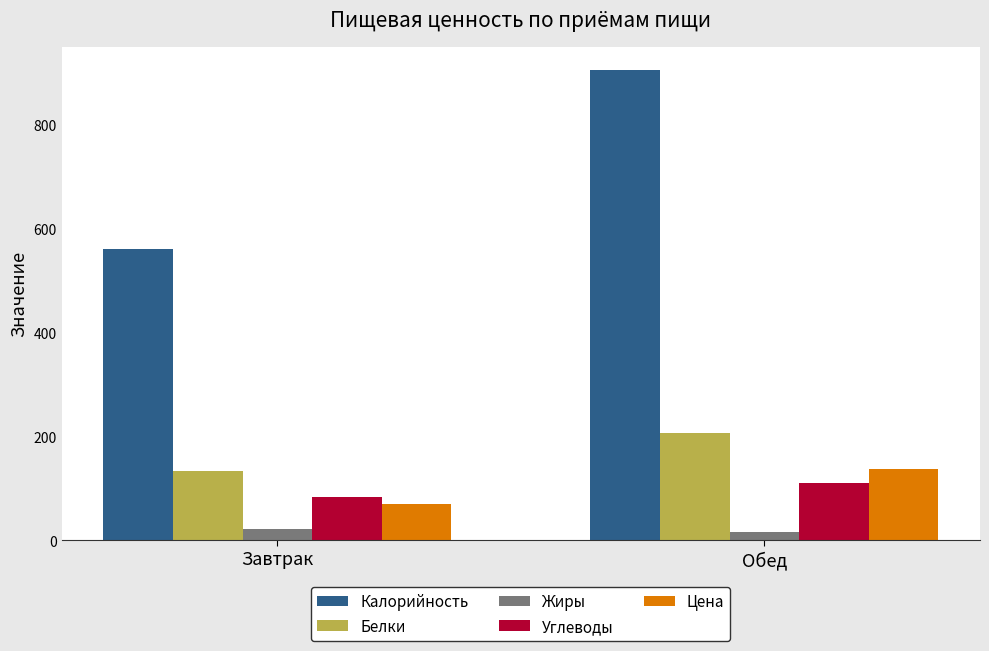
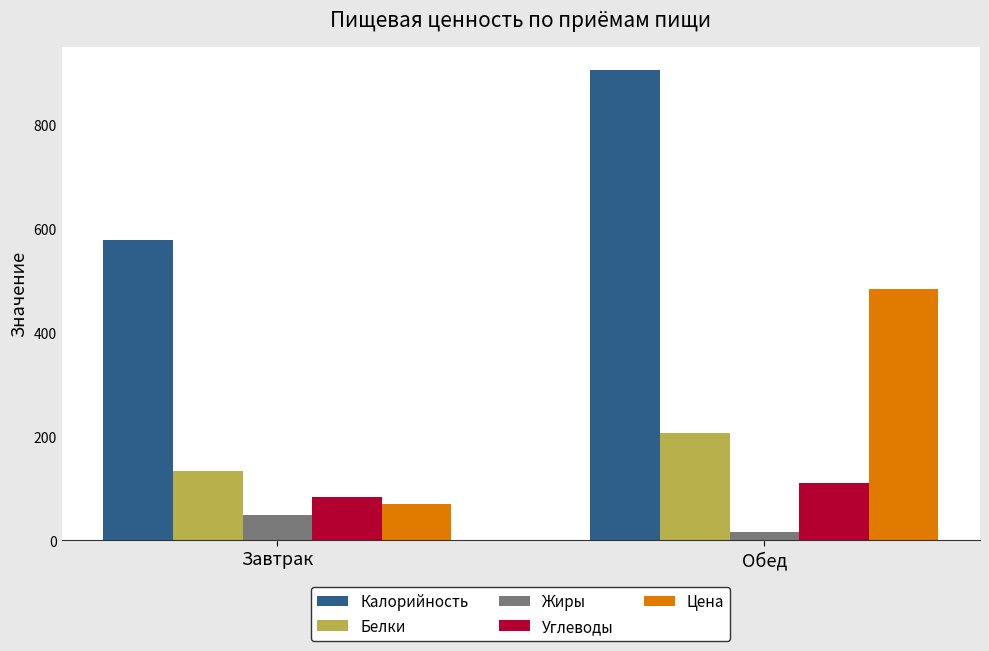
Калорийность, Завтрак: 560 -> 580
Жиры, Завтрак: 20 -> 50
Цена, Обед: 140 -> 480
